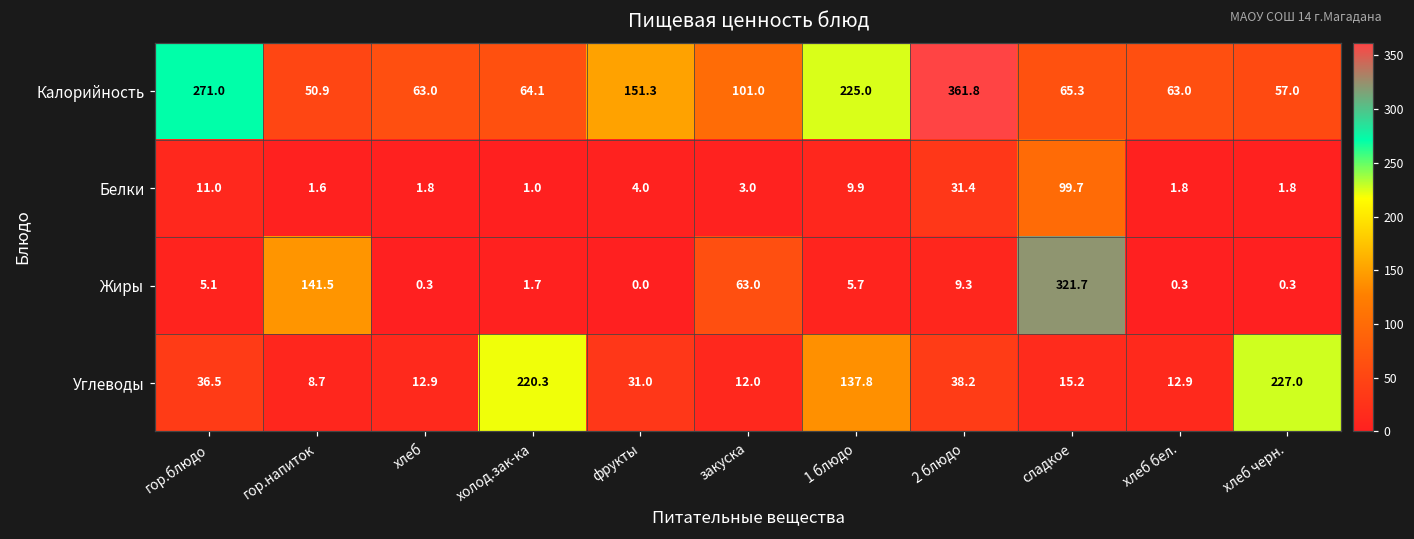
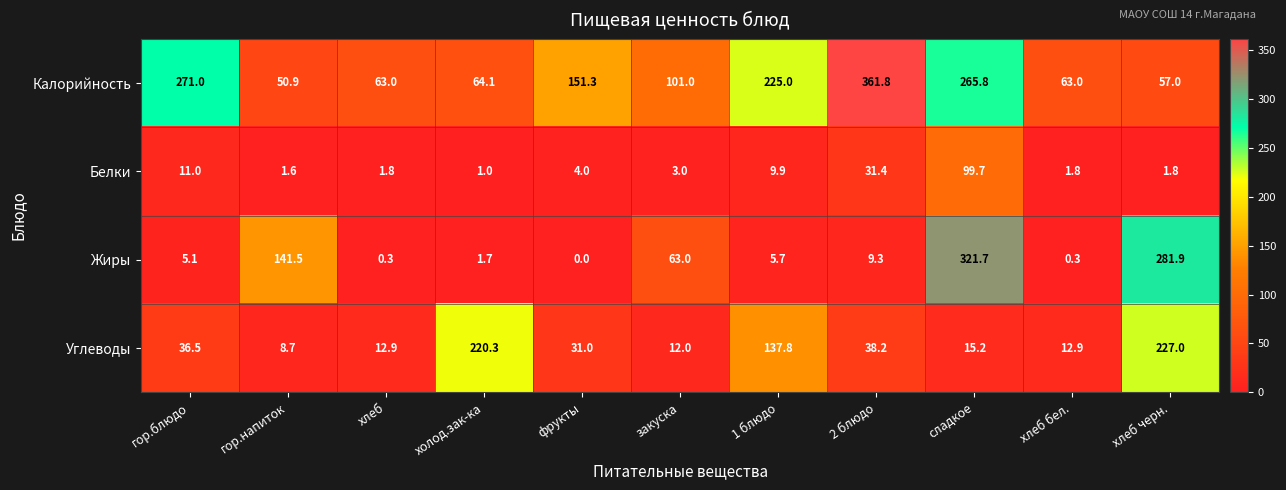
Калорийность, сладкое: 65.3 -> 265.8
Жиры, хлеб черн.: 0.3 -> 281.9
